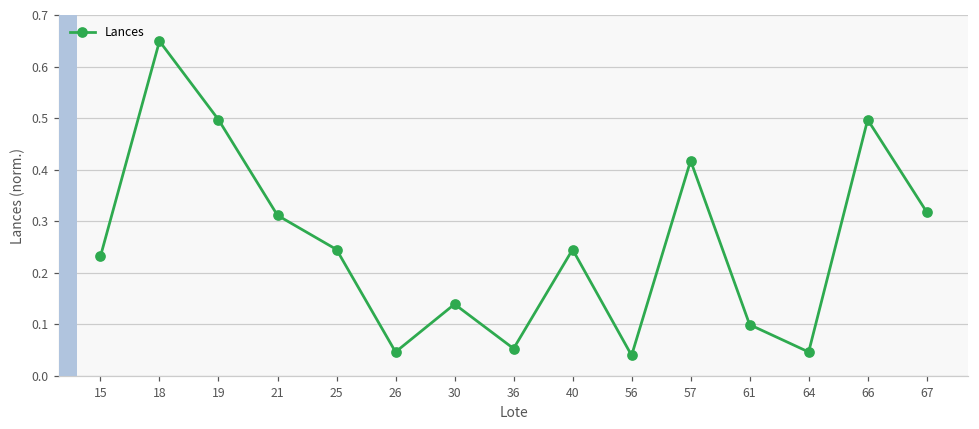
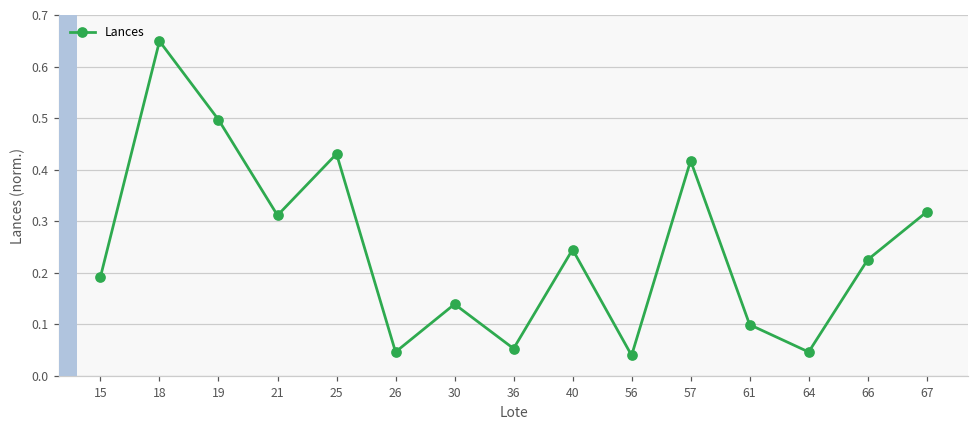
15: 0.23 -> 0.19
25: 0.25 -> 0.43
66: 0.50 -> 0.23
